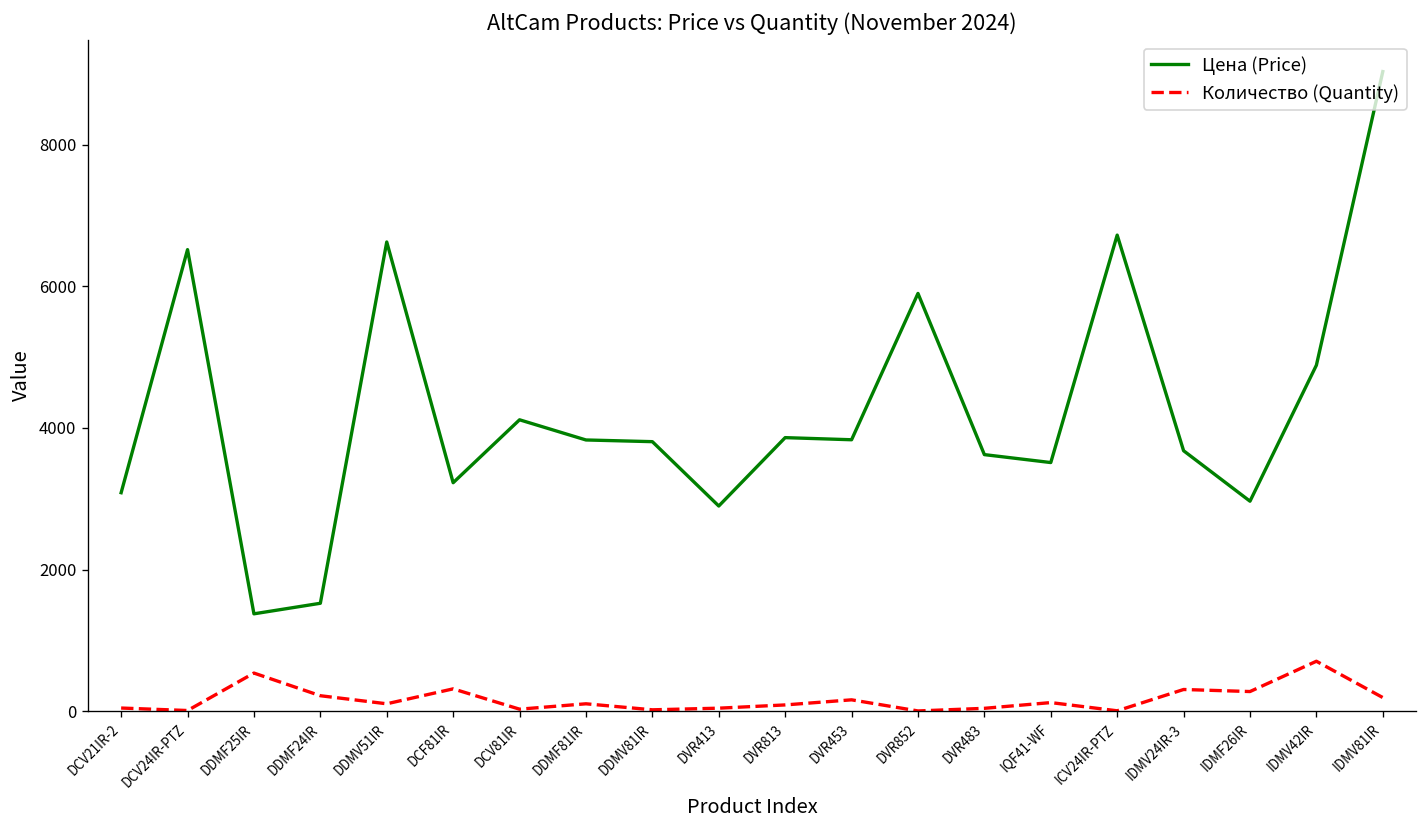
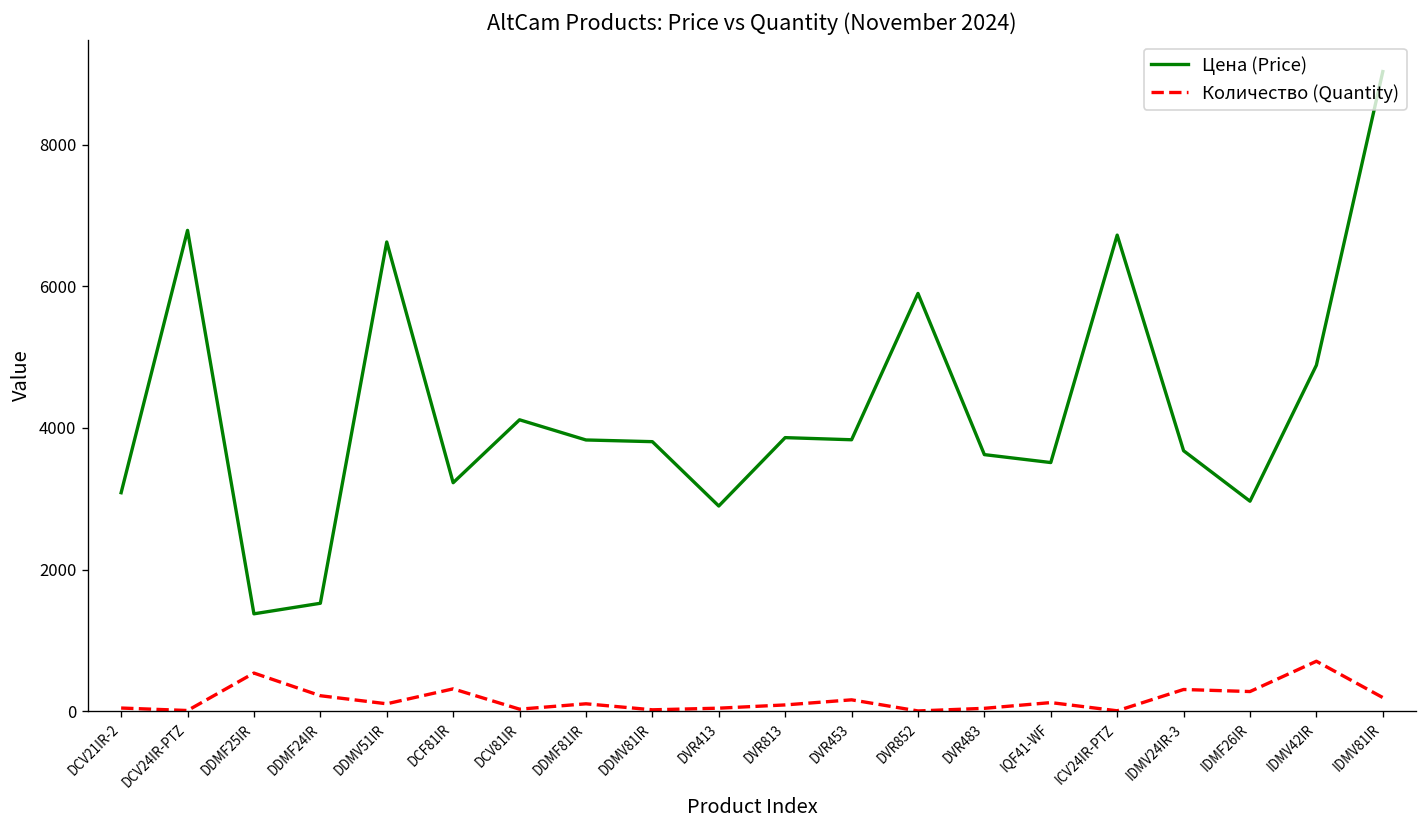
Цена (Price), DCV24IR-PTZ: 6500 -> 6800
